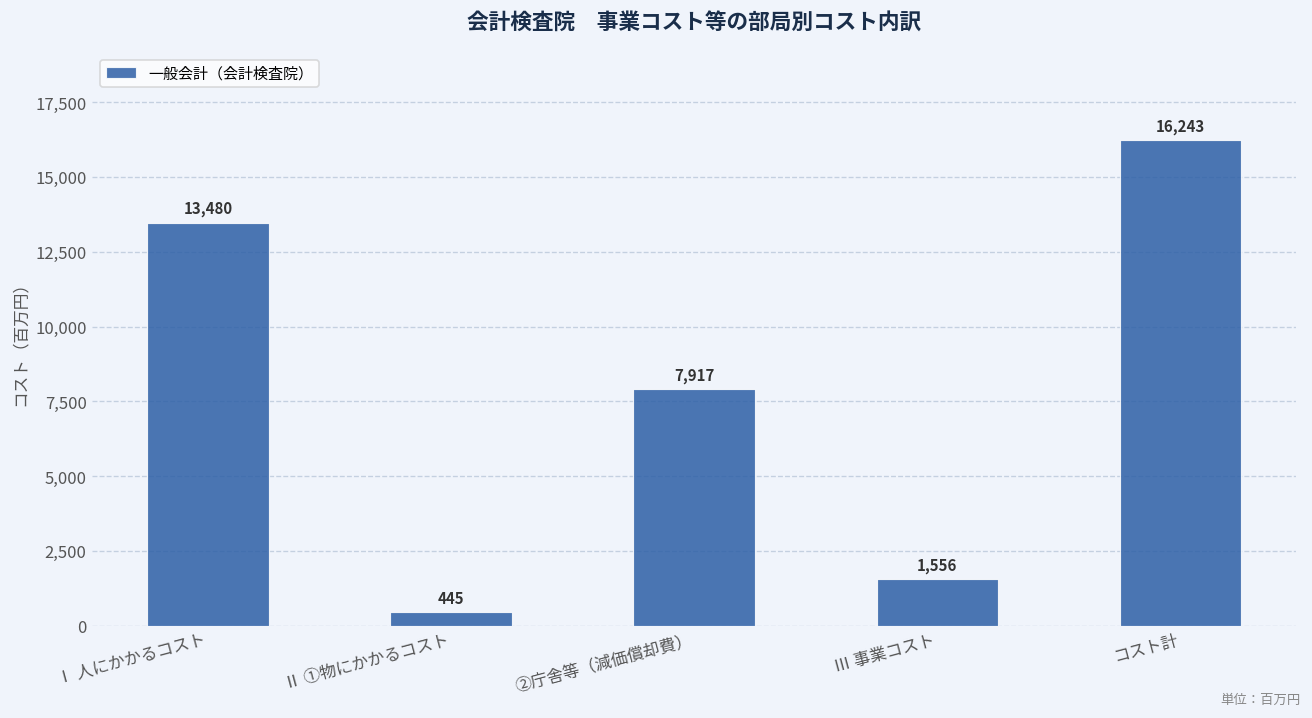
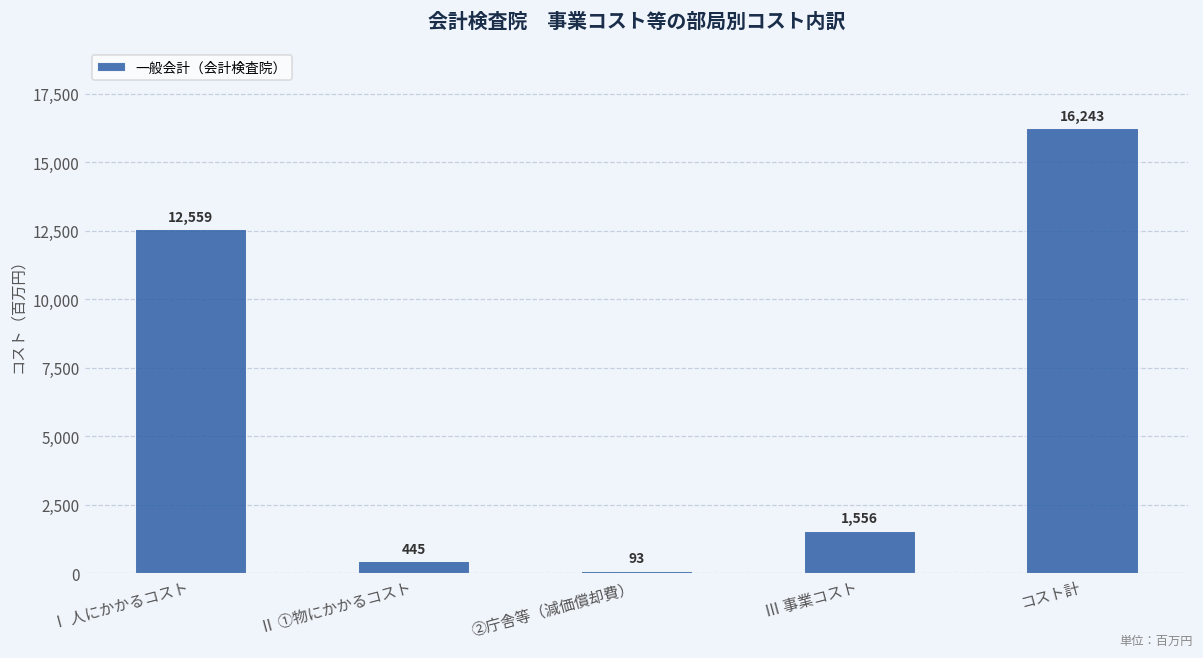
Ⅰ 人にかかるコスト: 13,480 -> 12,559
②庁舎等（減価償却費）: 7,917 -> 93
